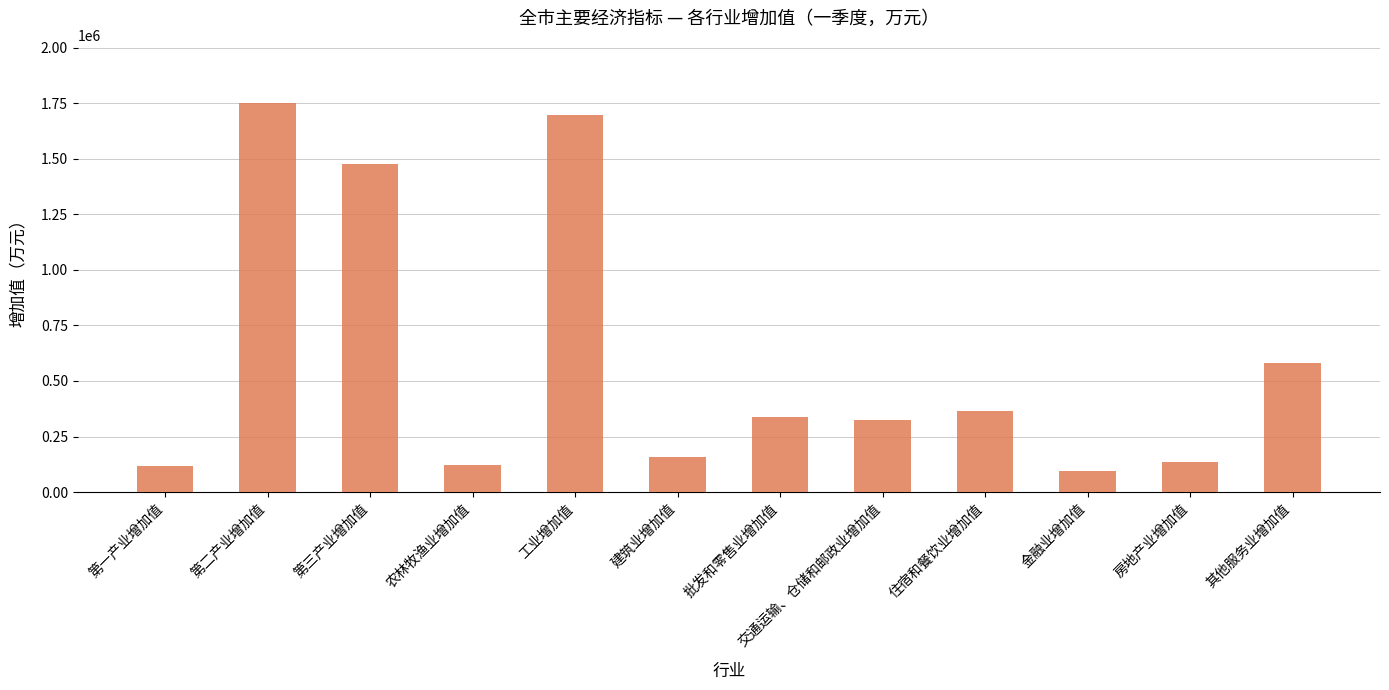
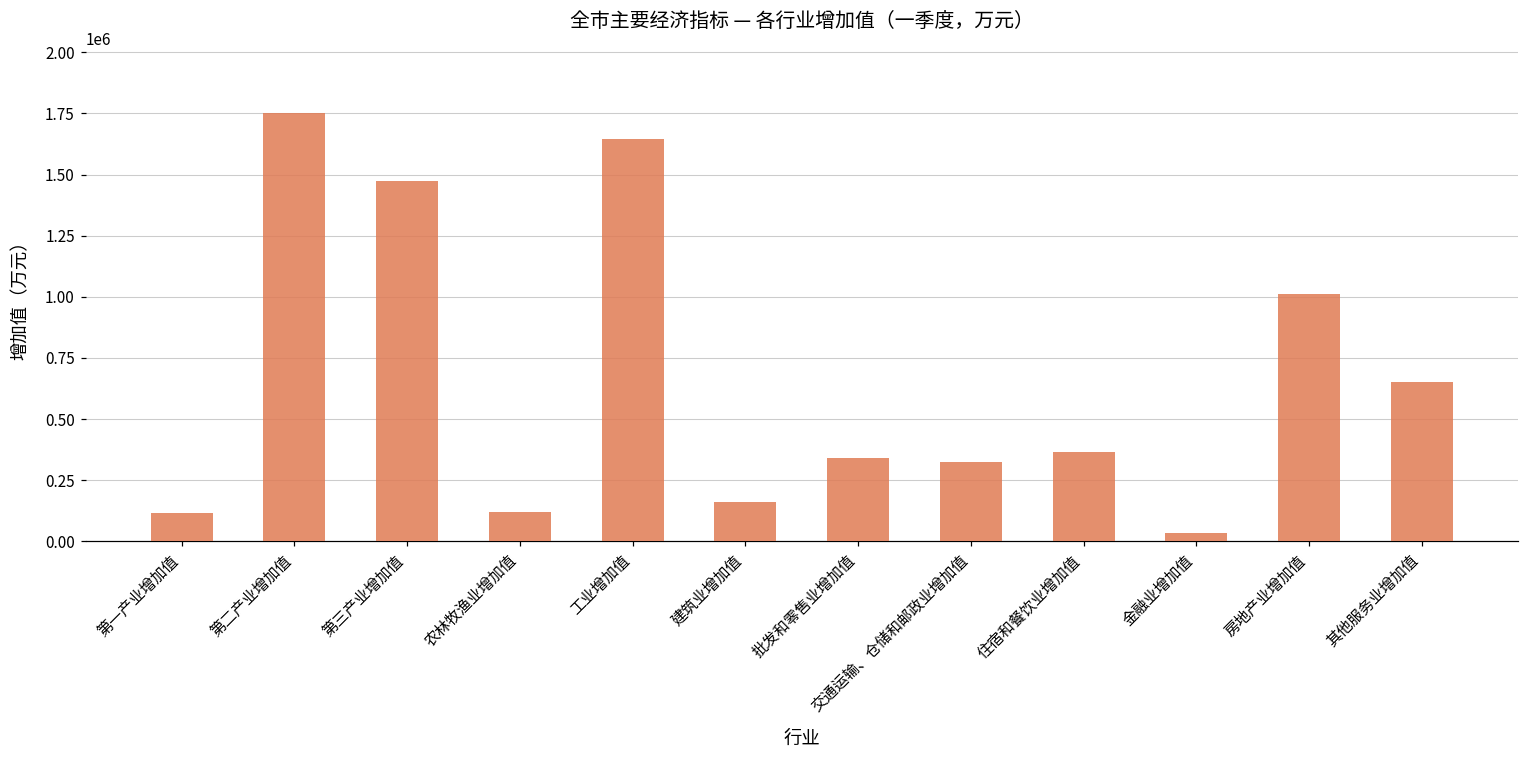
工业增加值: 1700000 -> 1650000
金融业增加值: 90000 -> 30000
房地产业增加值: 130000 -> 1010000
其他服务业增加值: 580000 -> 650000
